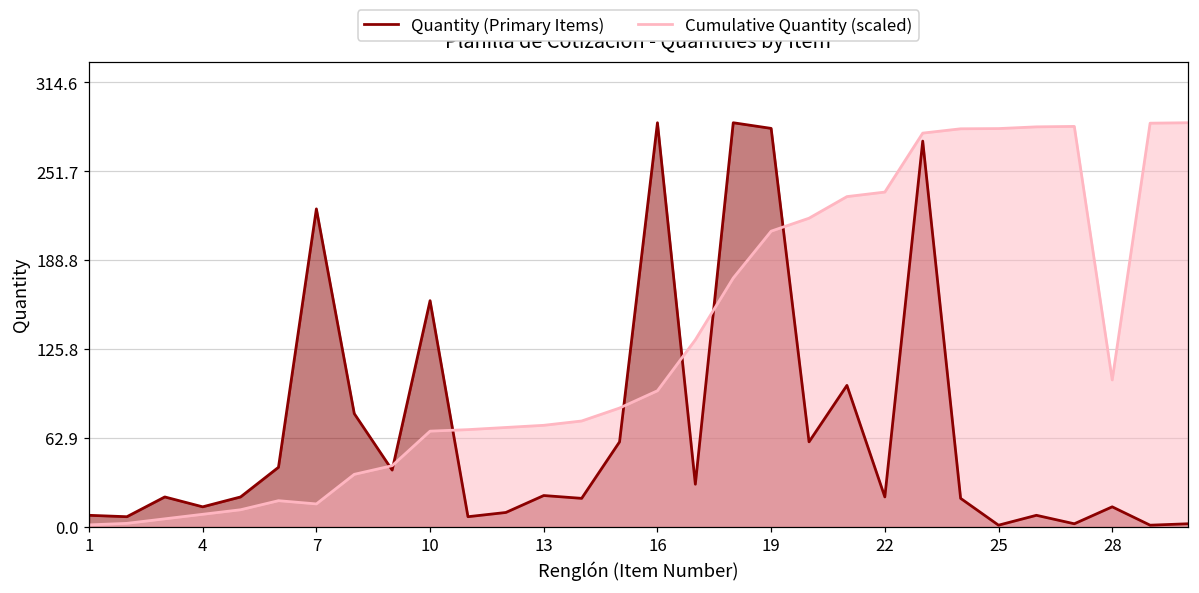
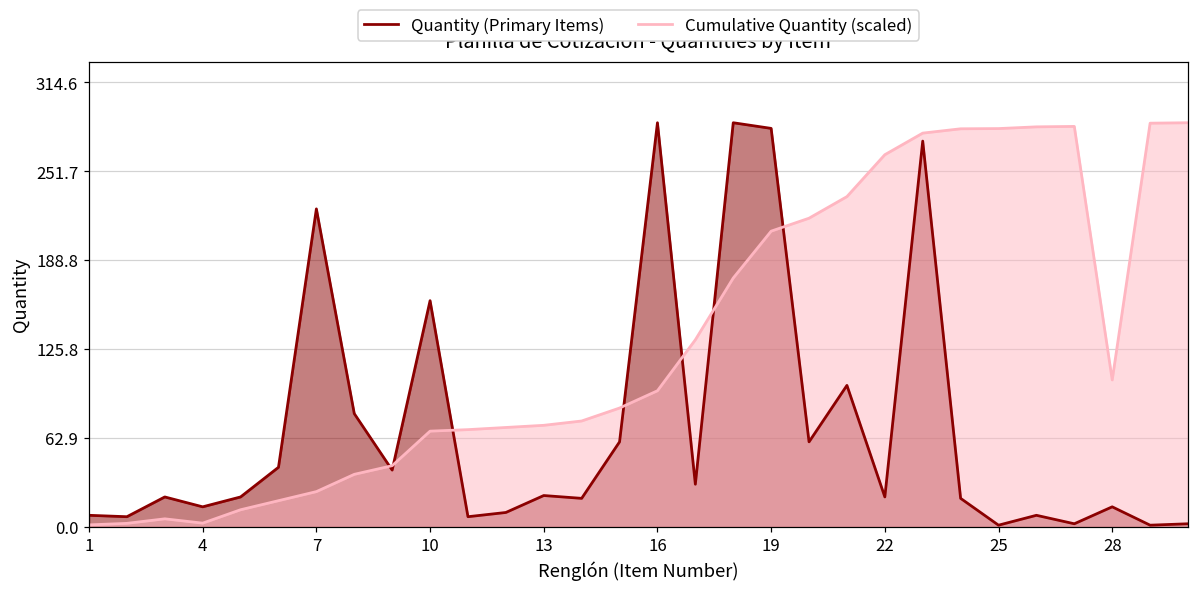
Cumulative Quantity (scaled), 4: 9 -> 2
Cumulative Quantity (scaled), 7: 16 -> 25
Cumulative Quantity (scaled), 22: 237 -> 263
